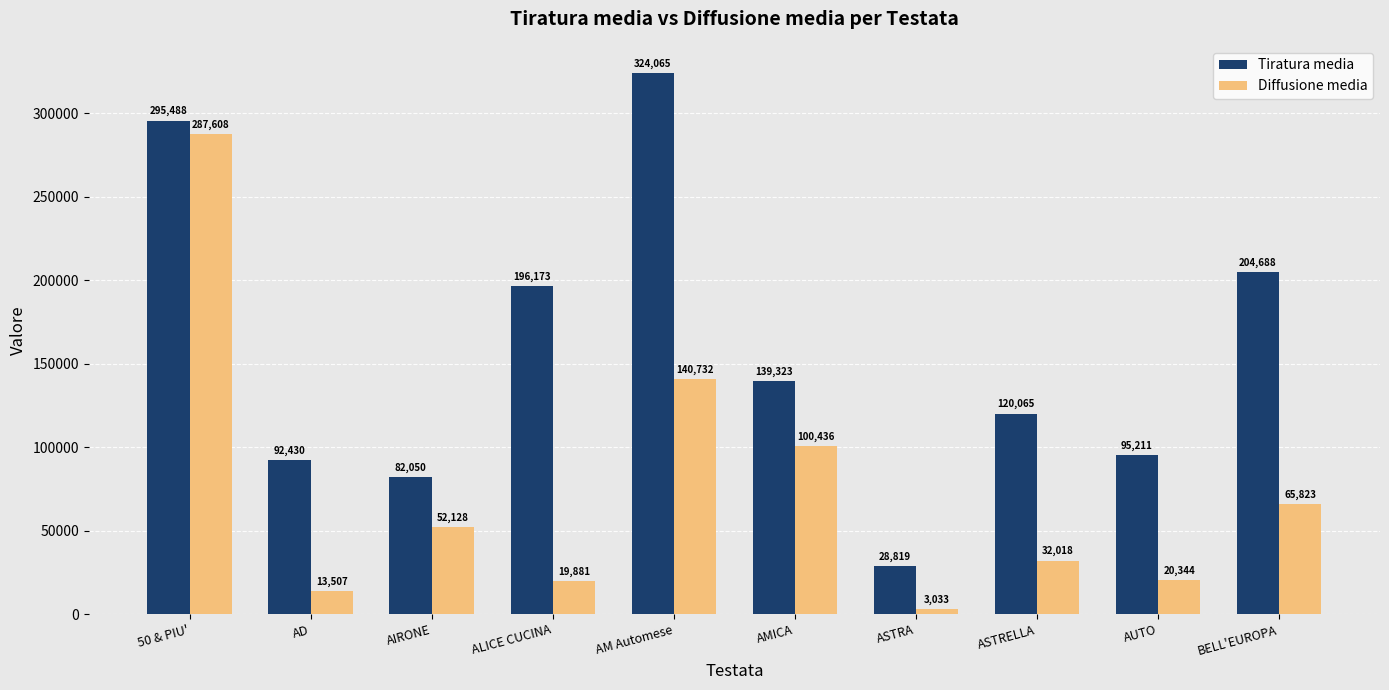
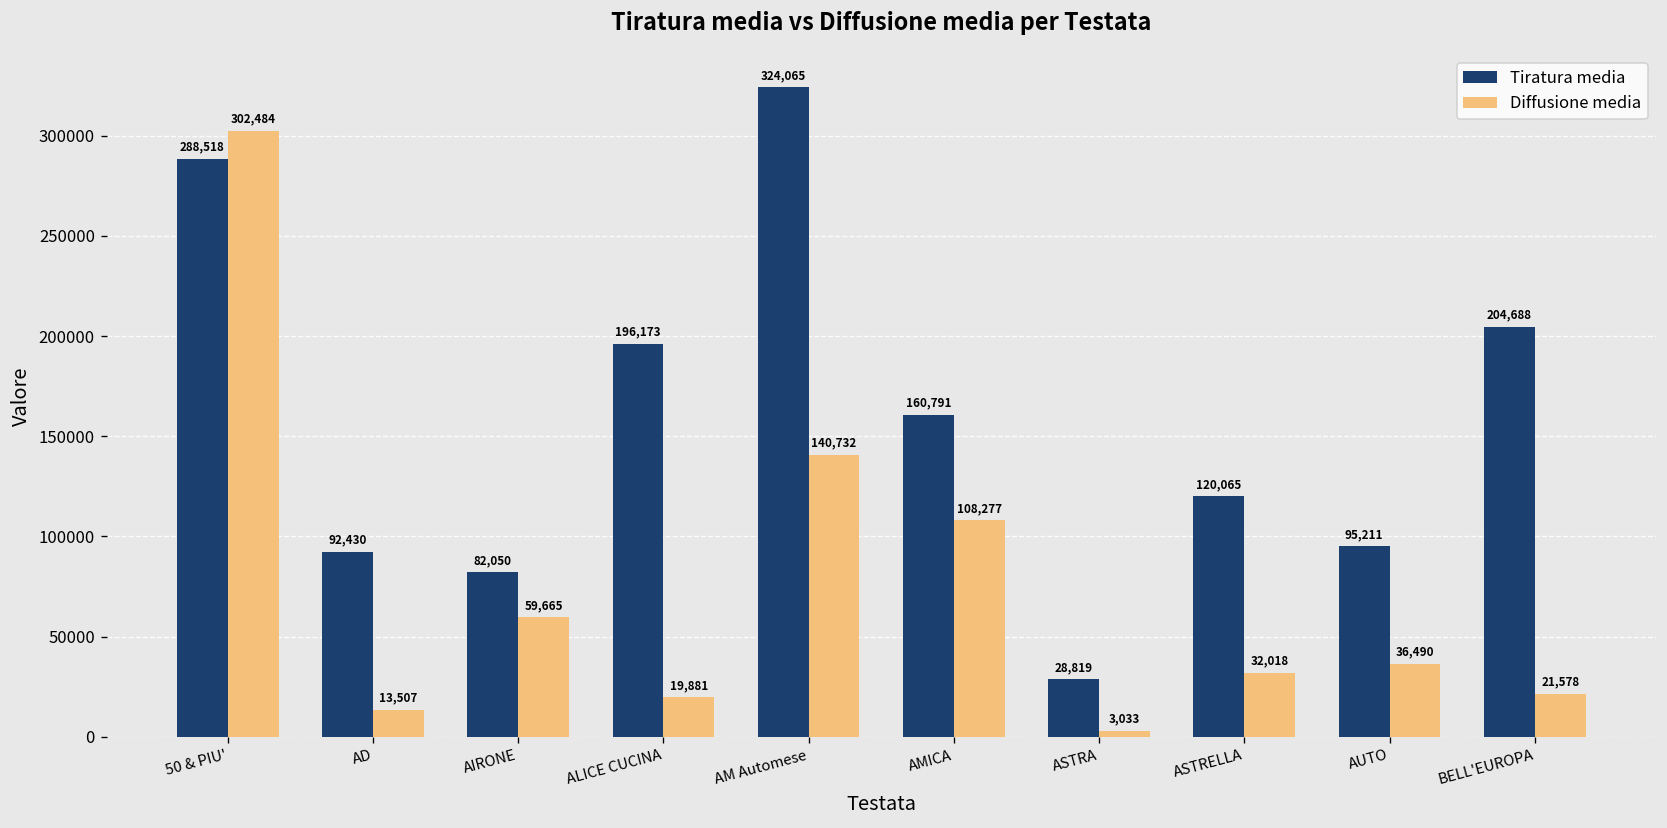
Tiratura media, 50 & PIU': 295,488 -> 288,518
Diffusione media, 50 & PIU': 287,608 -> 302,484
Diffusione media, AIRONE: 52,128 -> 59,665
Tiratura media, AMICA: 139,323 -> 160,791
Diffusione media, AMICA: 100,436 -> 108,277
Diffusione media, AUTO: 20,344 -> 36,490
Diffusione media, BELL'EUROPA: 65,823 -> 21,578
